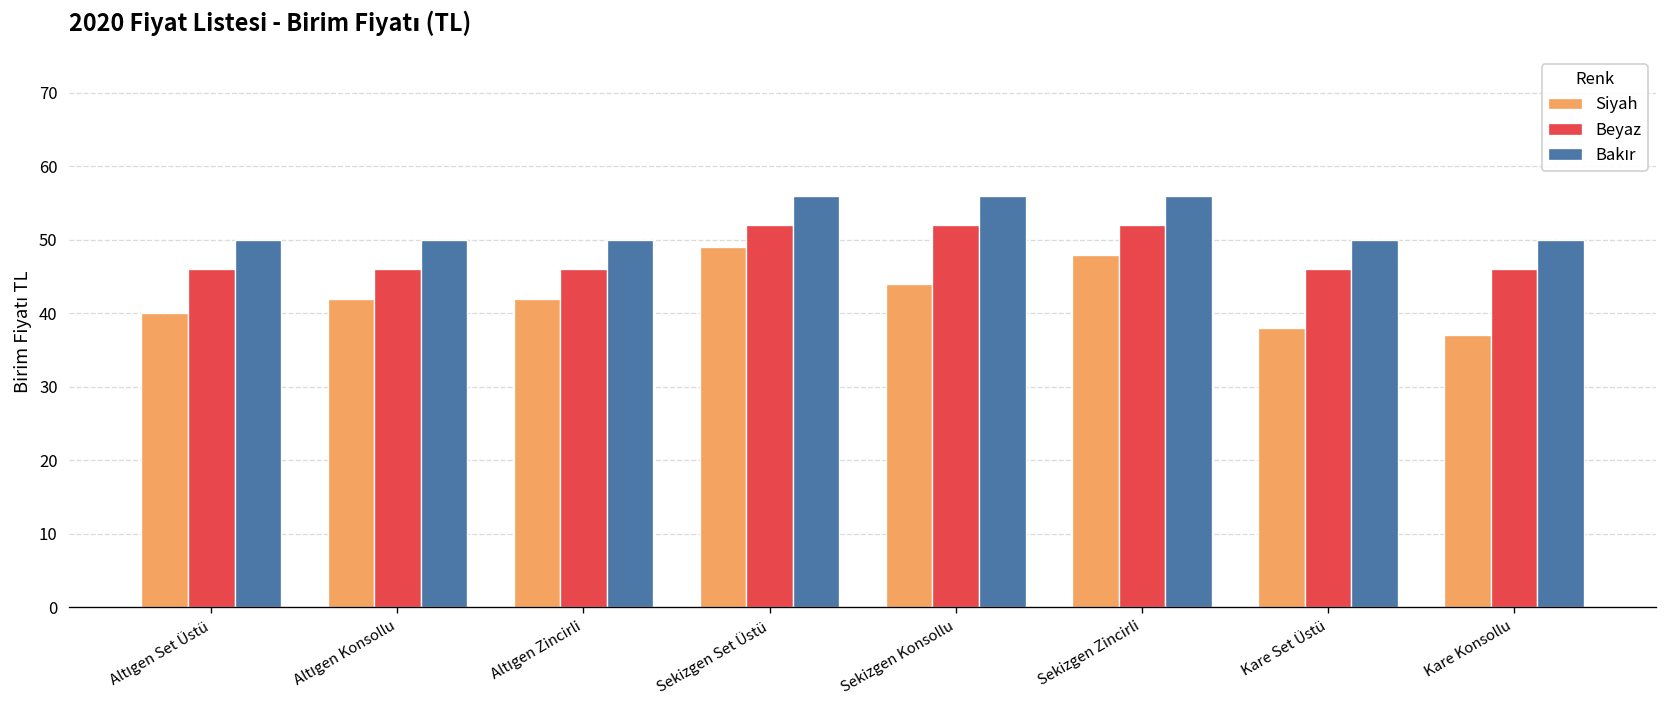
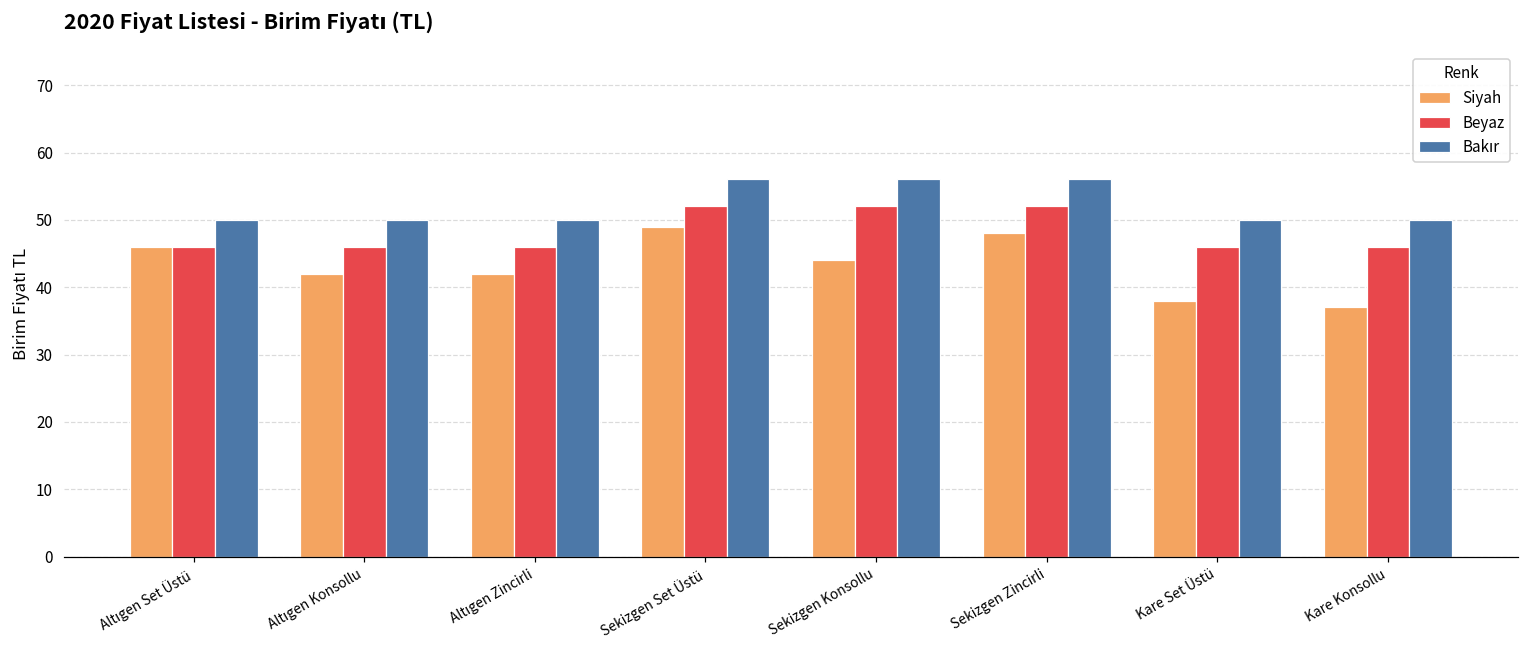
Siyah, Altıgen Set Üstü: 40 -> 46
